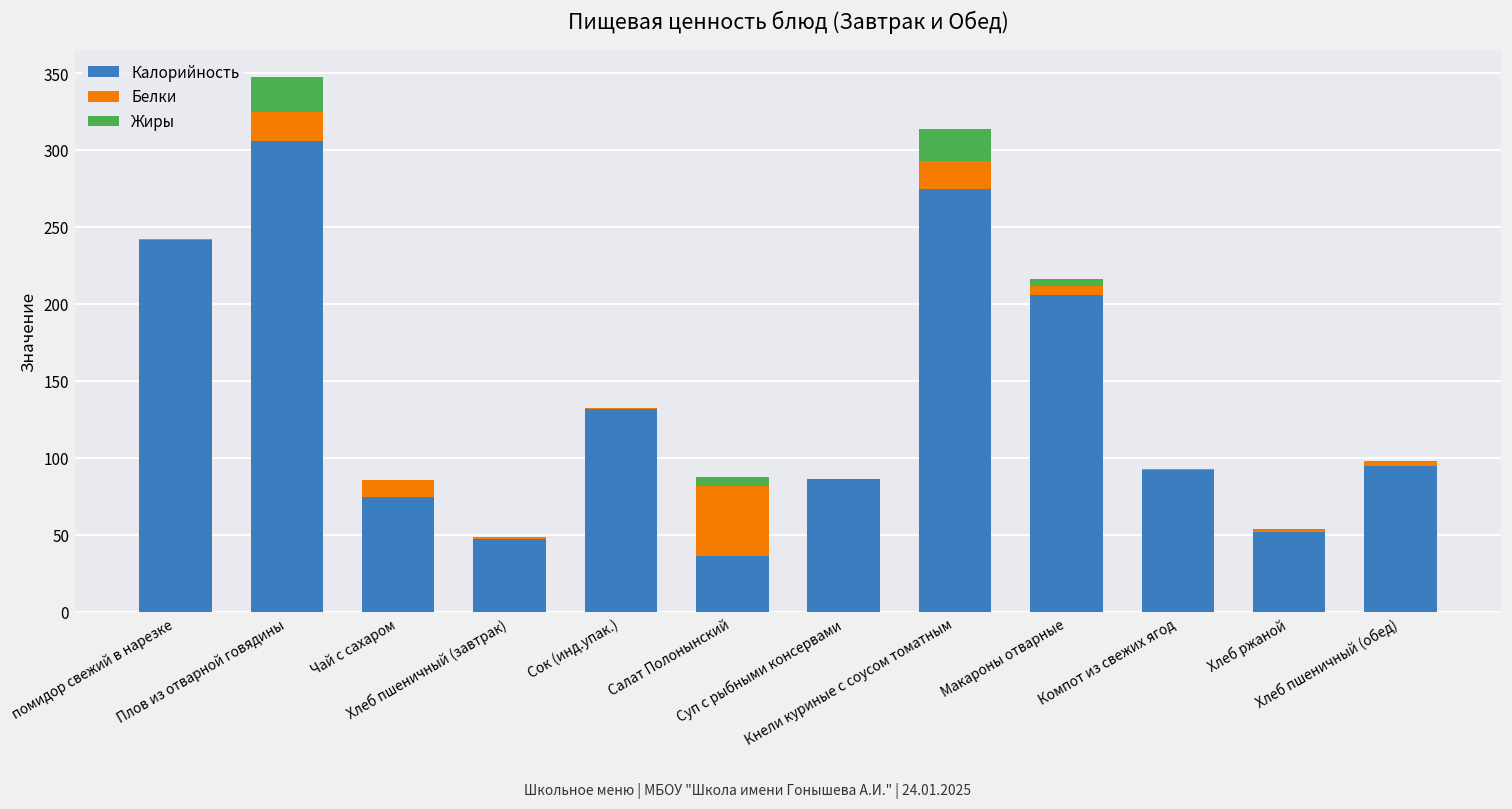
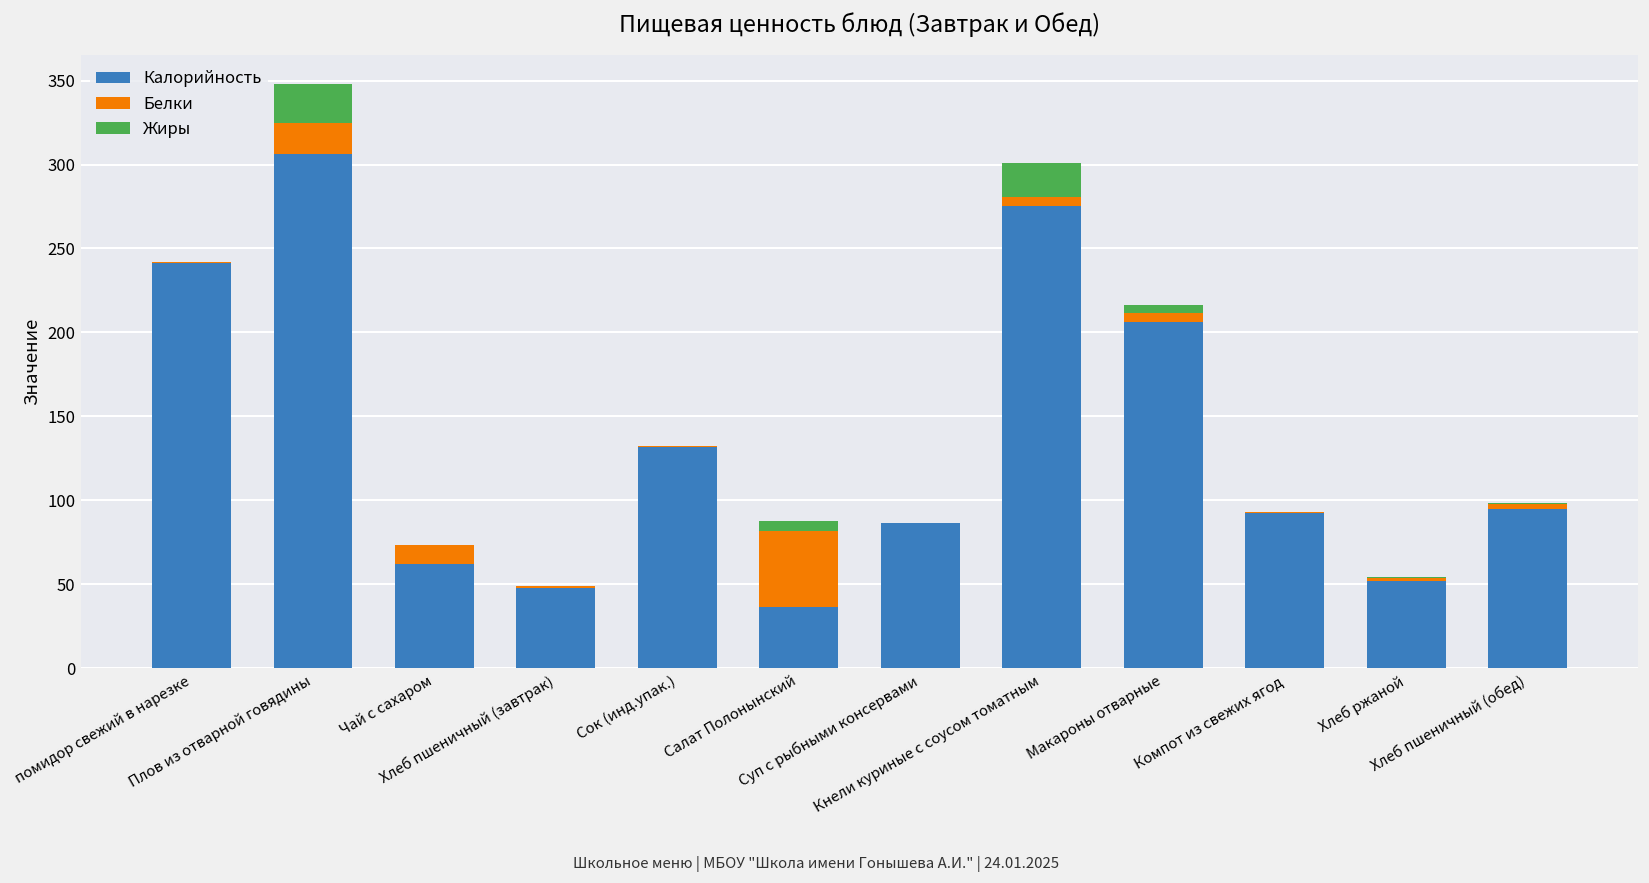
Калорийность, Чай с сахаром: 74 -> 62
Белки, Кнели куриные с соусом томатным: 18 -> 6
